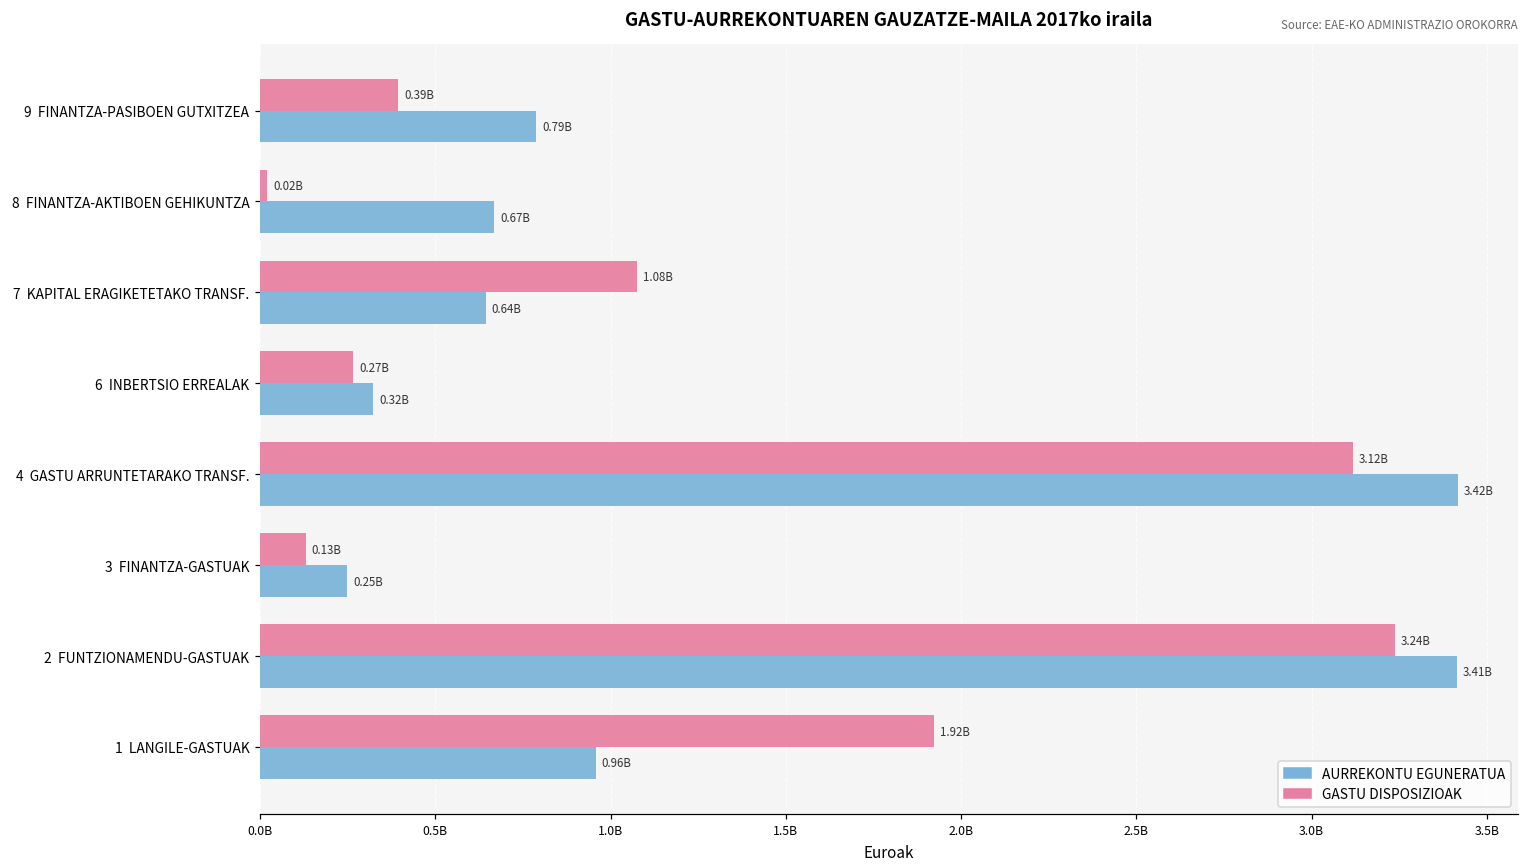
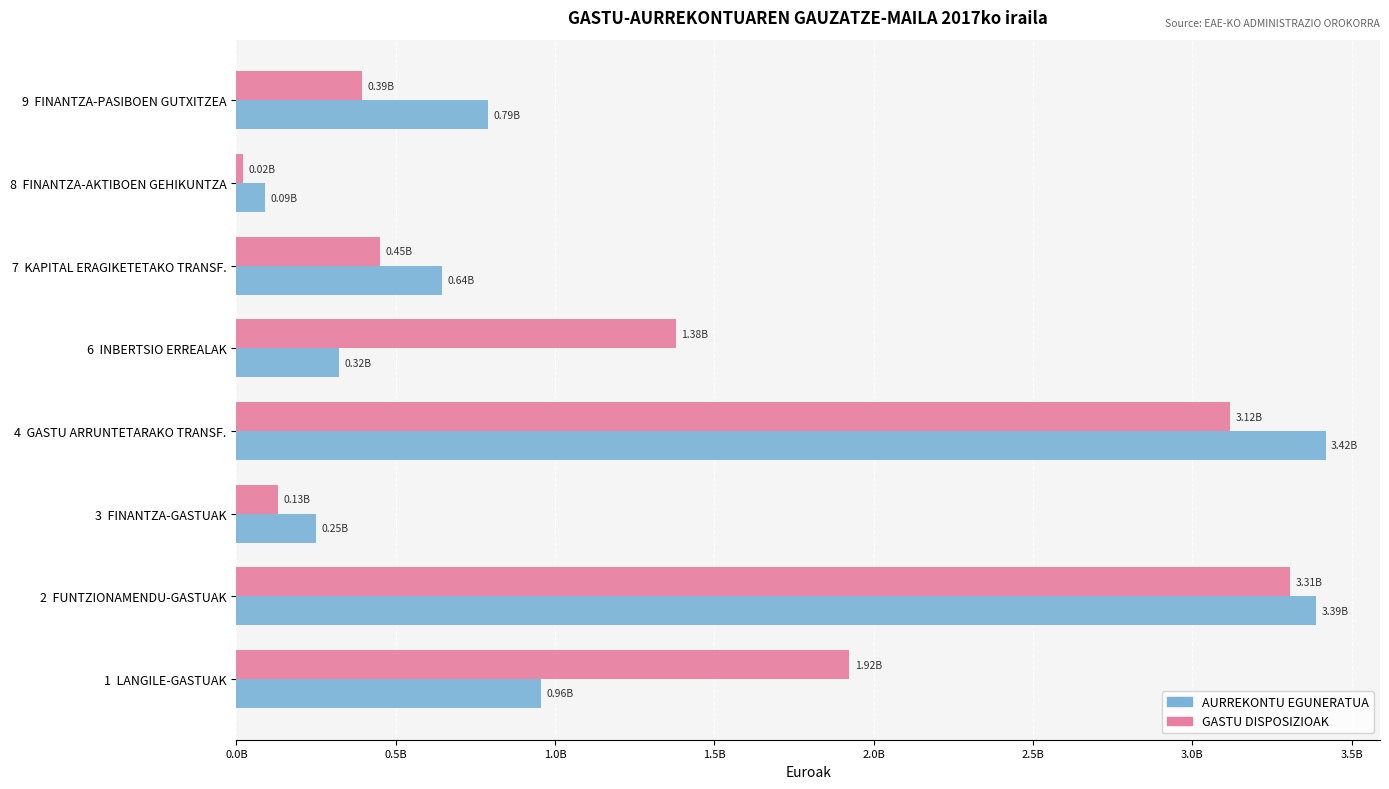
AURREKONTU EGUNERATUA, 8 FINANTZA-AKTIBOEN GEHIKUNTZA: 0.67B -> 0.09B
GASTU DISPOSIZIOAK, 7 KAPITAL ERAGIKETETAKO TRANSF.: 1.08B -> 0.45B
GASTU DISPOSIZIOAK, 6 INBERTSIO ERREALAK: 0.27B -> 1.38B
GASTU DISPOSIZIOAK, 2 FUNTZIONAMENDU-GASTUAK: 3.24B -> 3.31B
AURREKONTU EGUNERATUA, 2 FUNTZIONAMENDU-GASTUAK: 3.41B -> 3.39B
